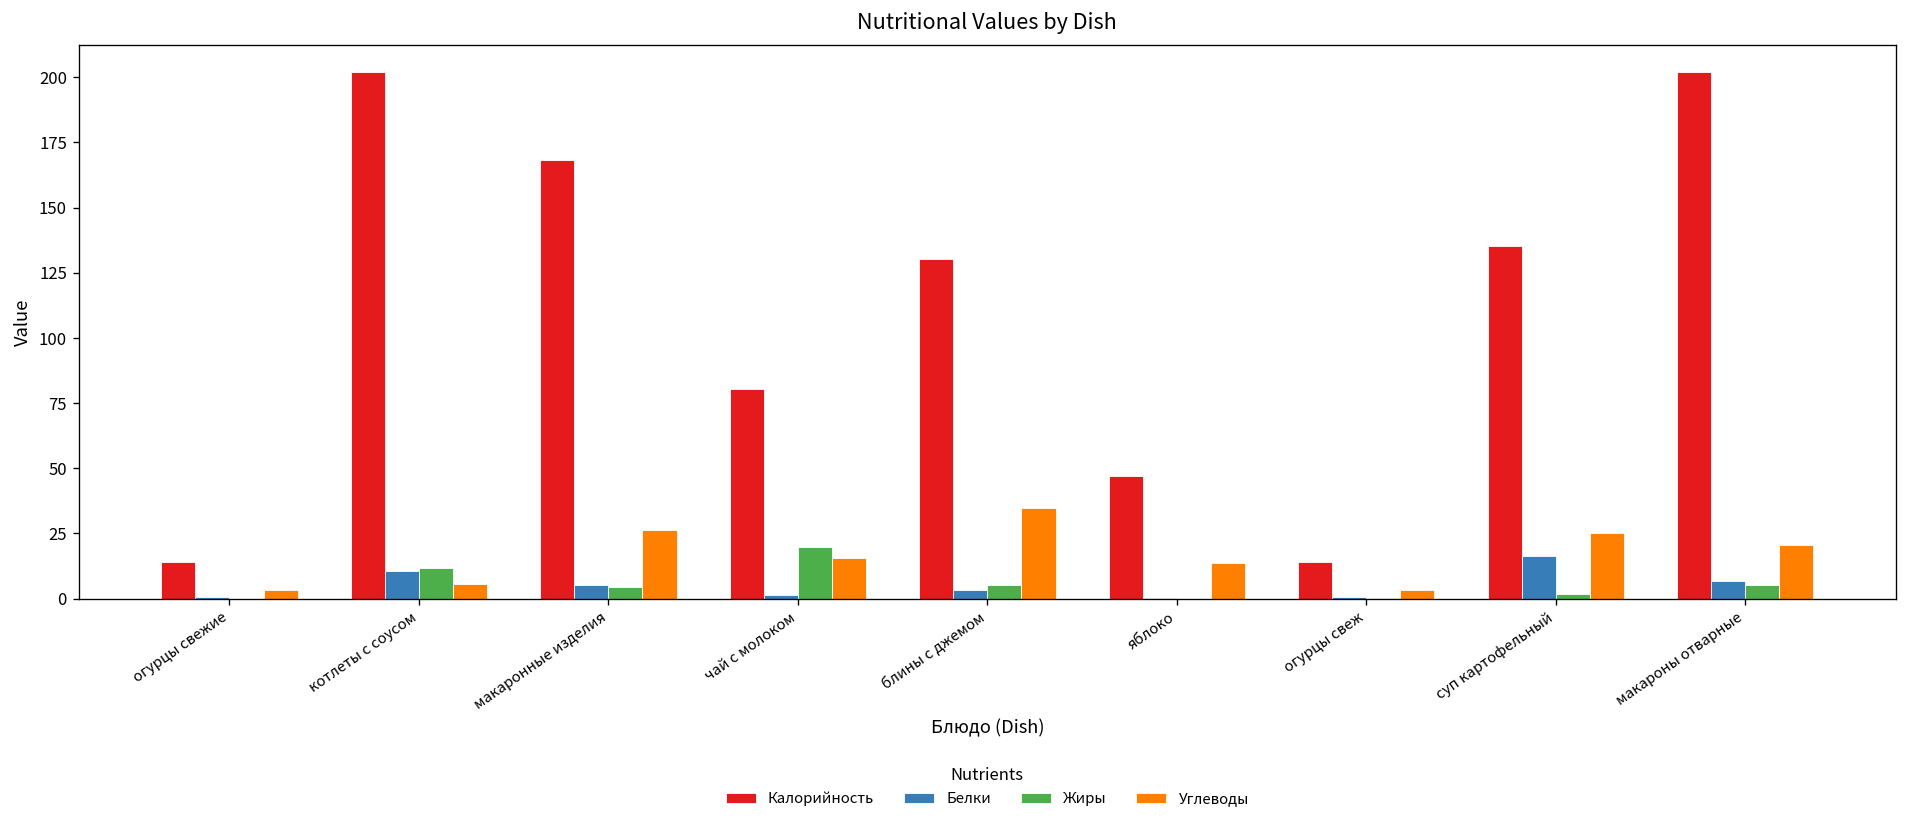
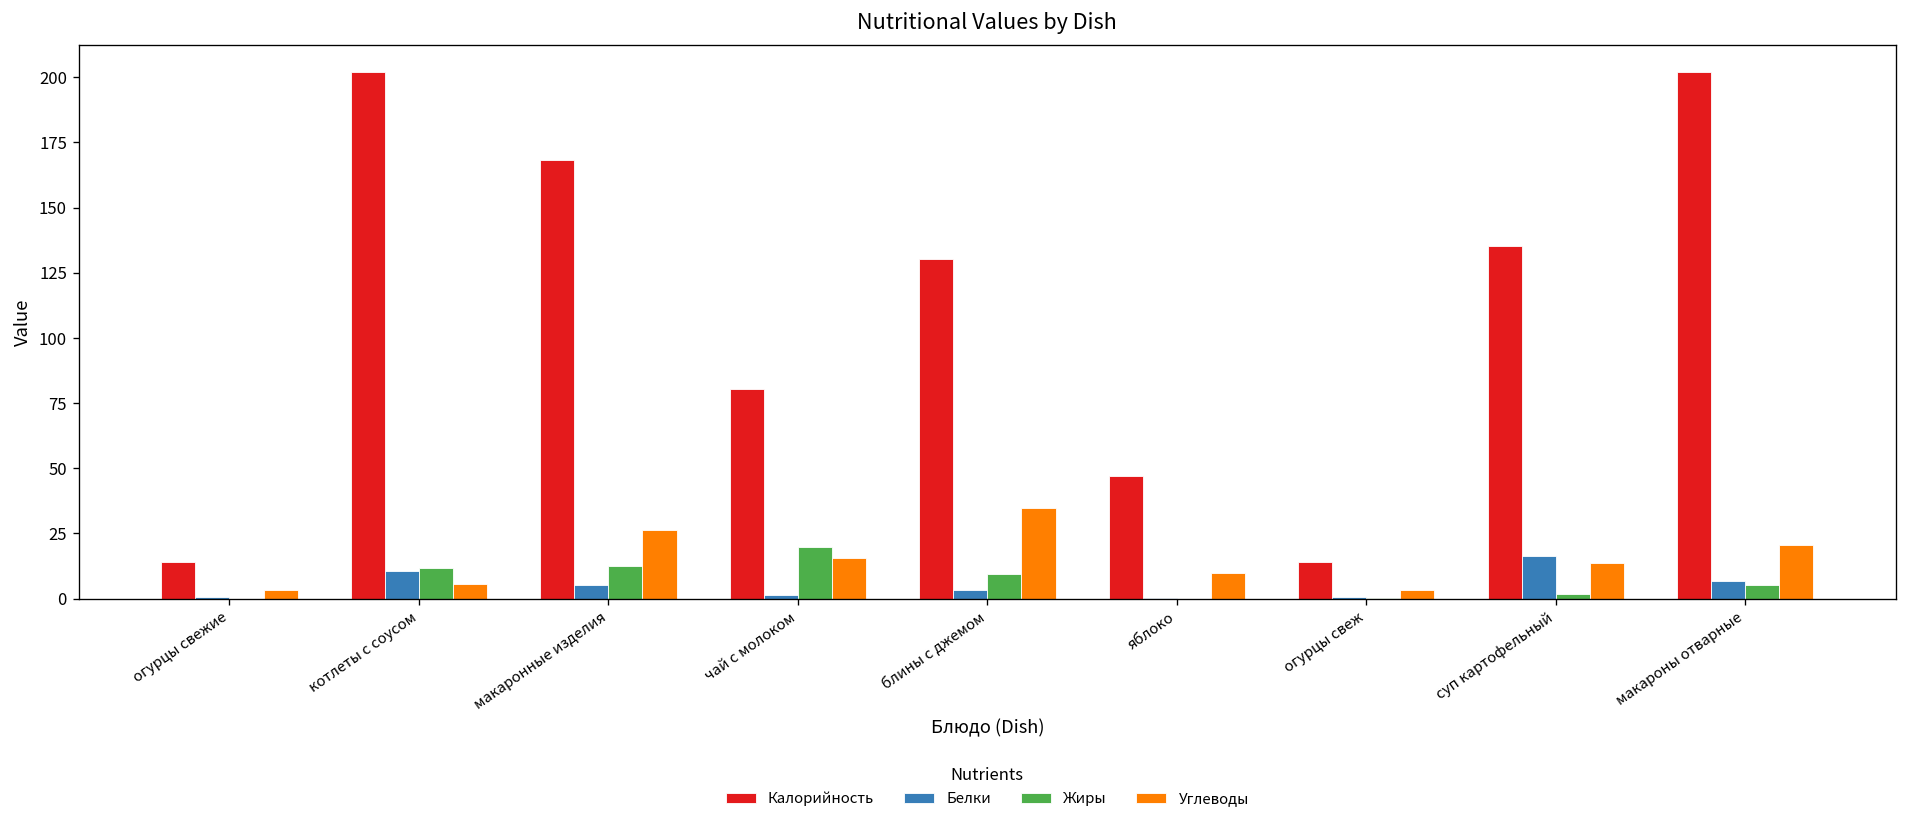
Жиры, макаронные изделия: 5 -> 12
Жиры, блины с джемом: 5 -> 9
Углеводы, яблоко: 14 -> 10
Углеводы, суп картофельный: 25 -> 14
